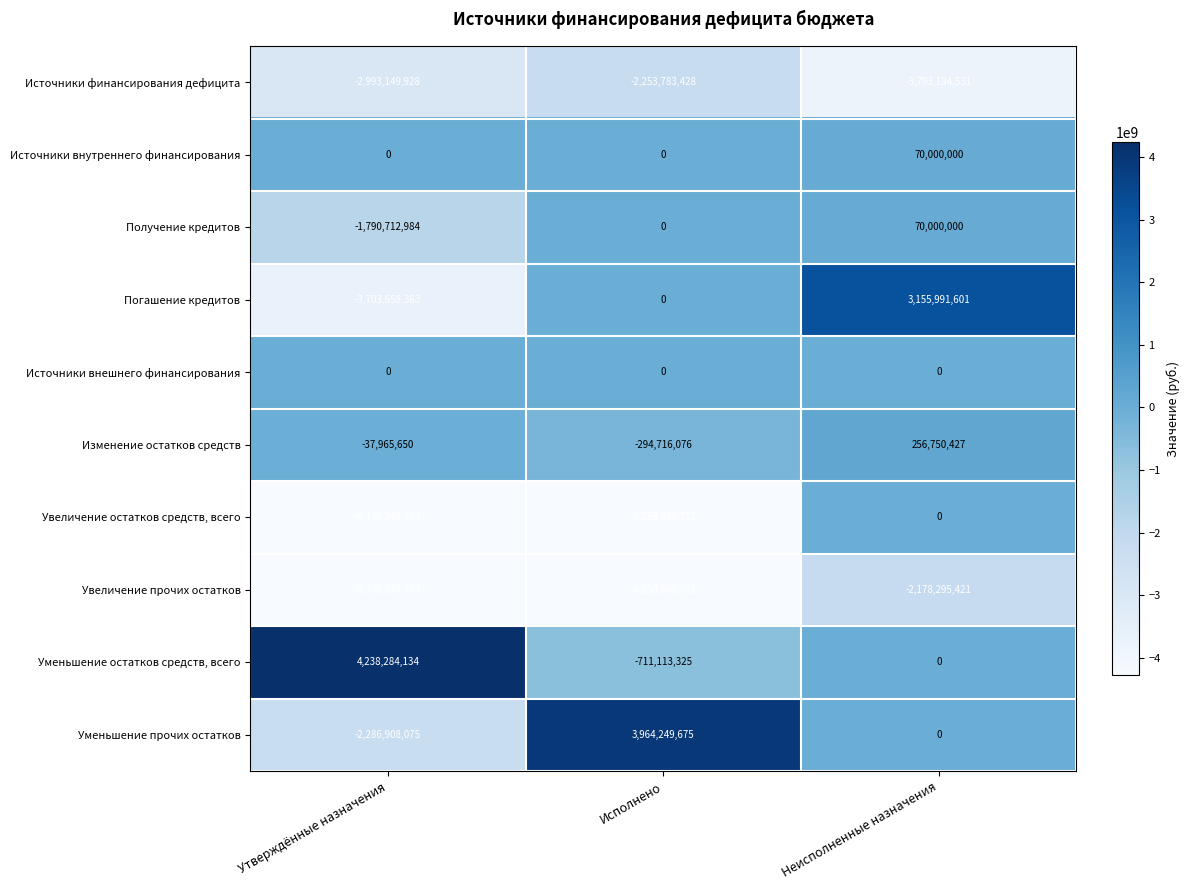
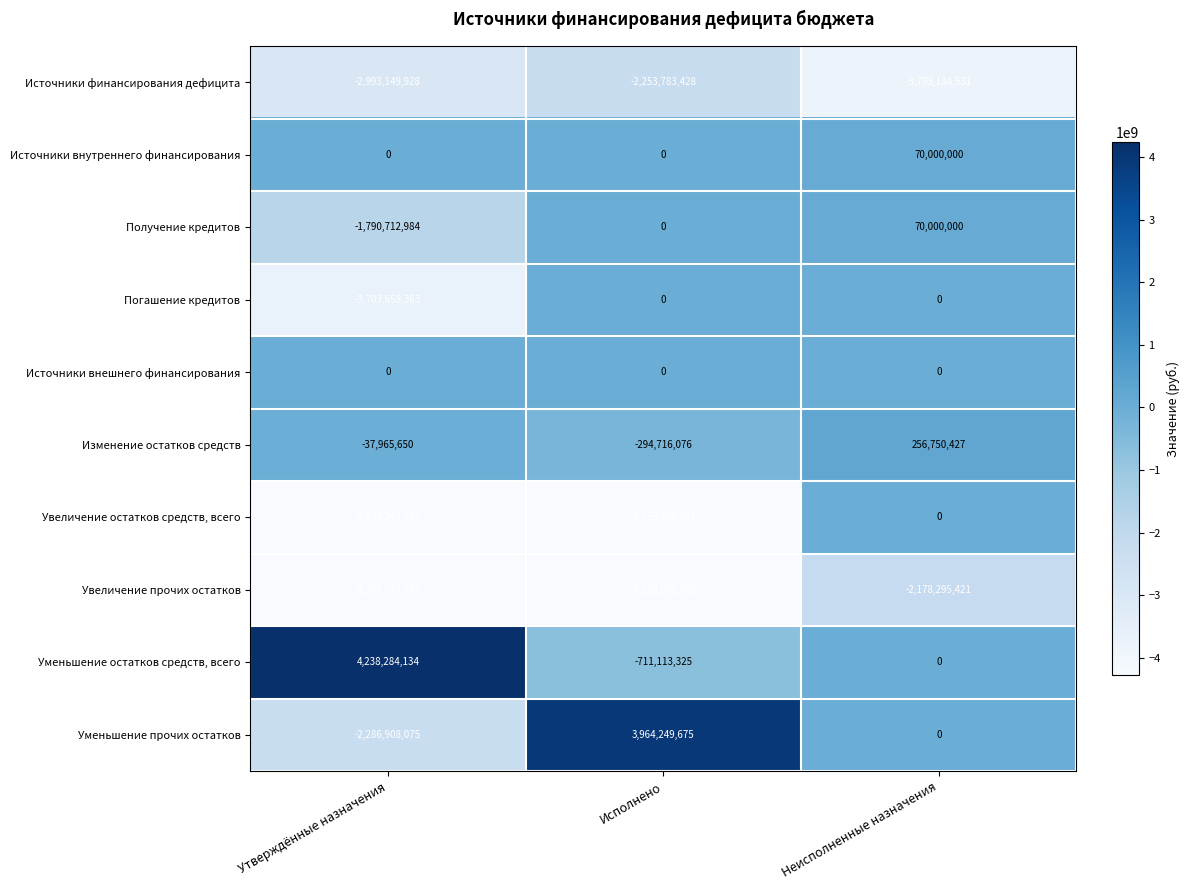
Погашение кредитов, Неисполненные назначения: 3,155,991,601 -> 0
